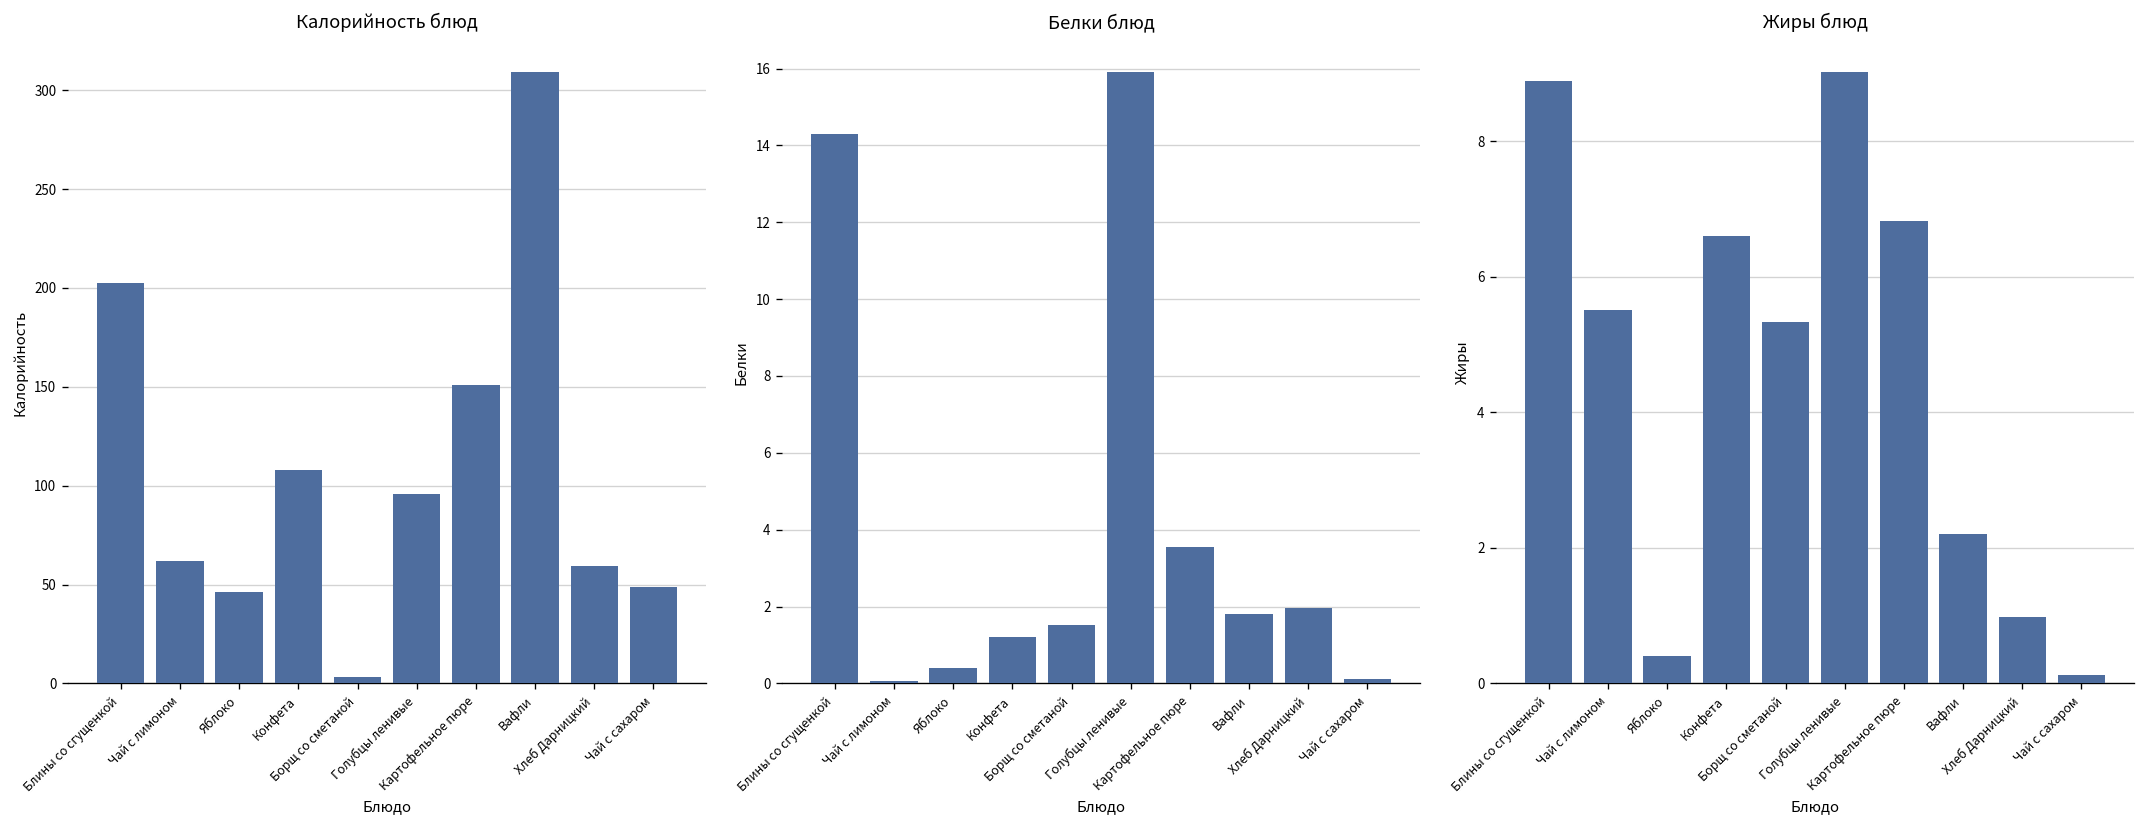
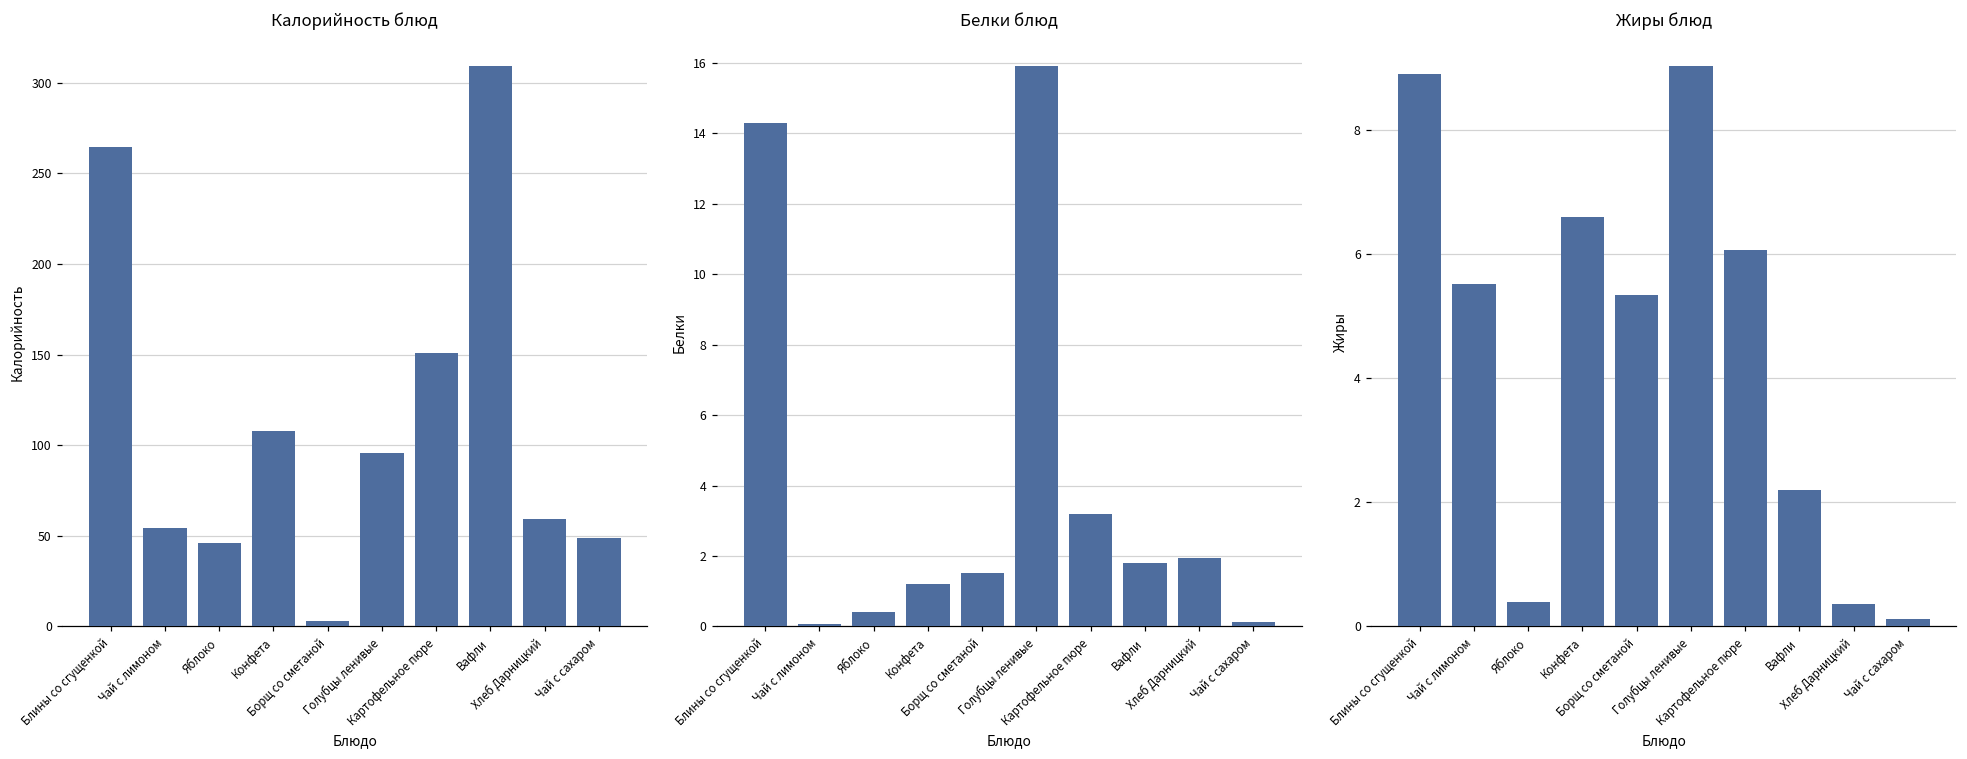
Калорийность блюд, Блины со сгущенкой: 202 -> 264
Калорийность блюд, Чай с лимоном: 62 -> 54
Белки блюд, Картофельное пюре: 3.5 -> 3.2
Жиры блюд, Картофельное пюре: 6.8 -> 6.1
Жиры блюд, Хлеб Дарницкий: 1.0 -> 0.4
